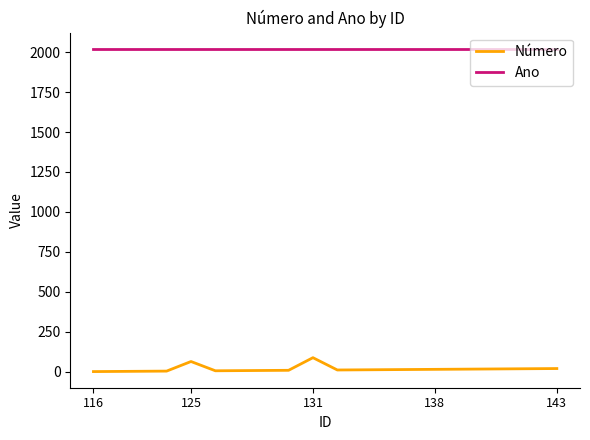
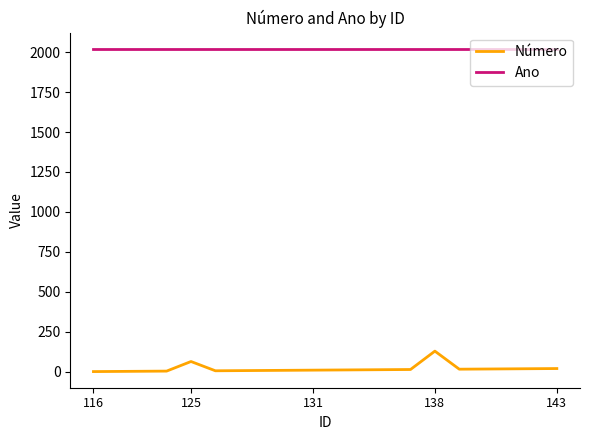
Número, 131: 90 -> 10
Número, 138: 20 -> 130
